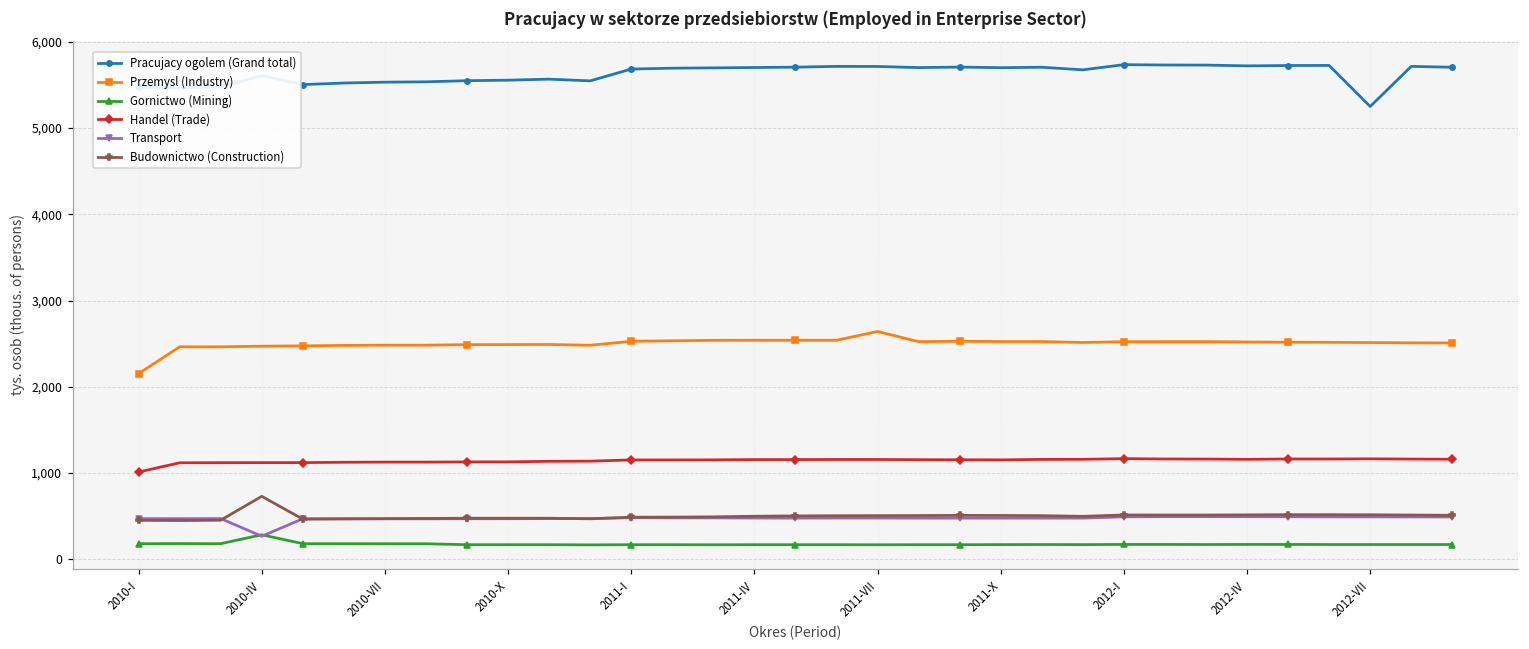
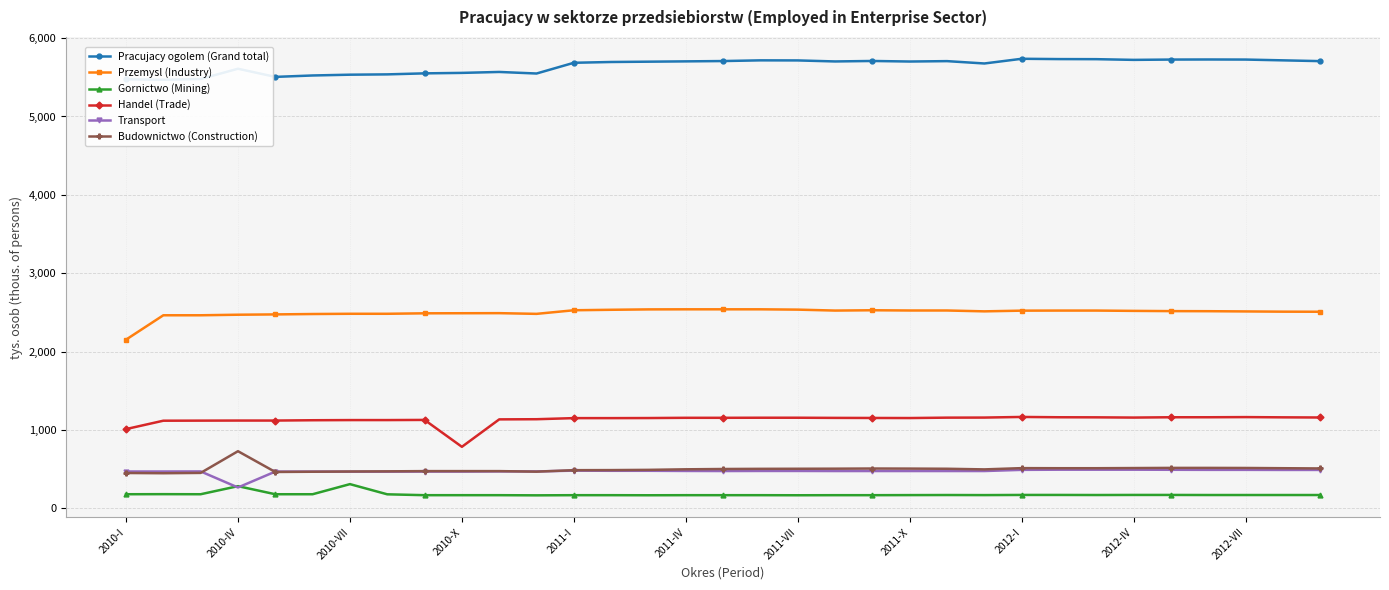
Gornictwo (Mining), 2010-VII: 200 -> 300
Handel (Trade), 2010-X: 1,100 -> 800
Przemysl (Industry), 2011-VII: 2,600 -> 2,500
Pracujacy ogolem (Grand total), 2012-VII: 5,300 -> 5,700
